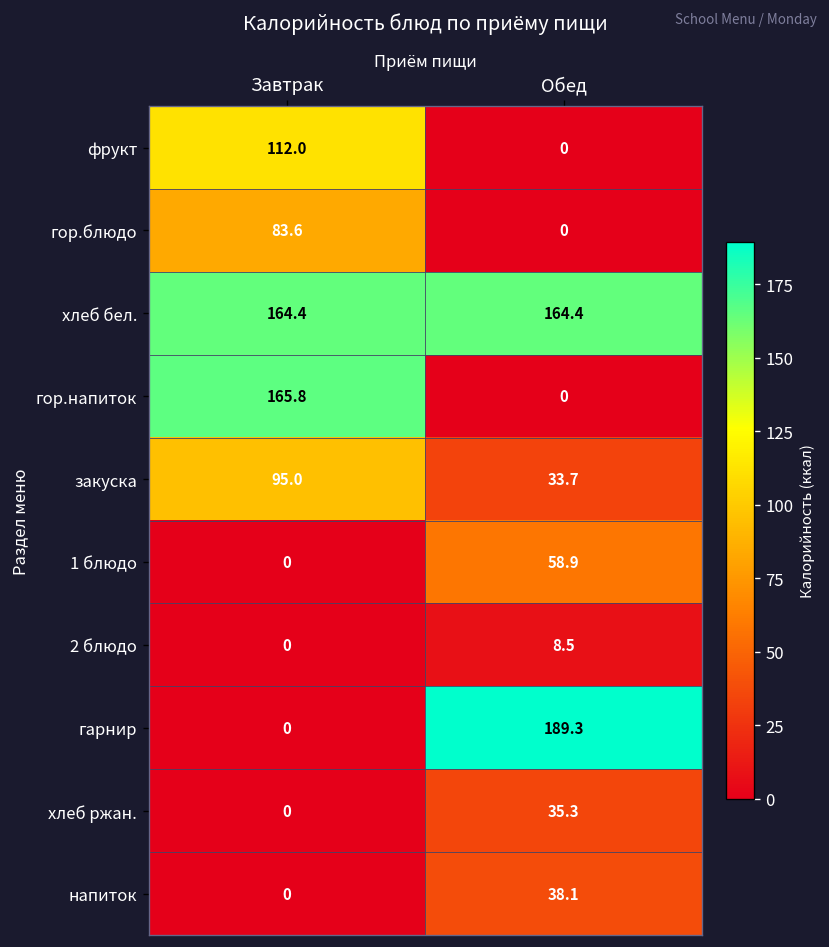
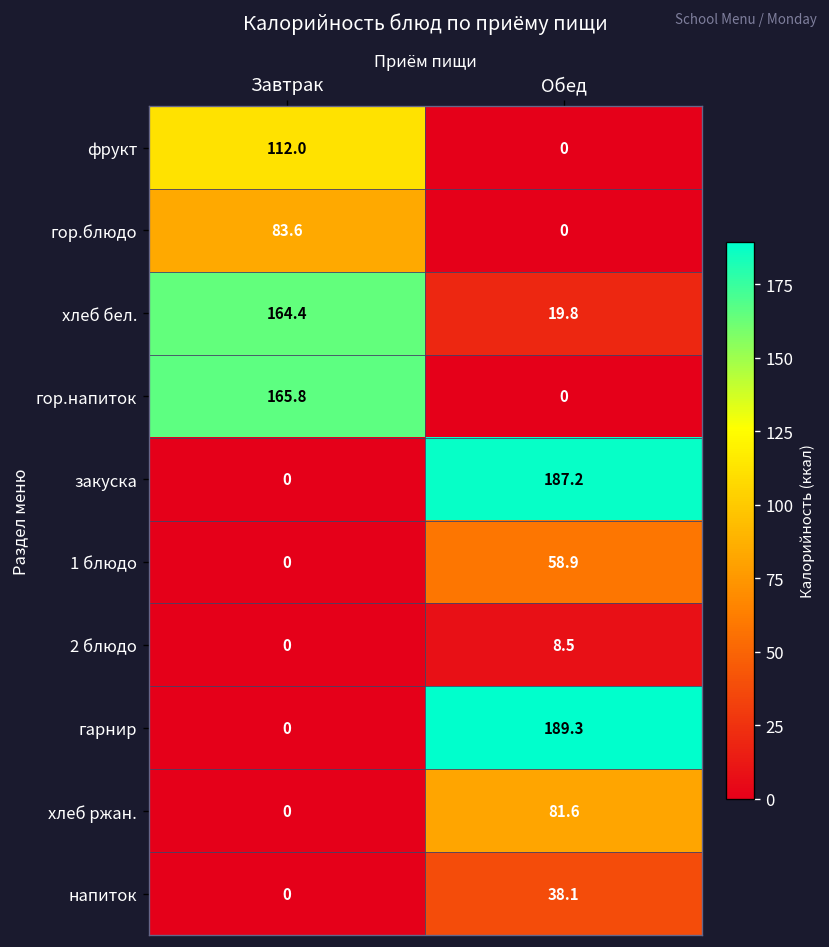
хлеб бел., Обед: 164.4 -> 19.8
закуска, Завтрак: 95.0 -> 0
закуска, Обед: 33.7 -> 187.2
хлеб ржан., Обед: 35.3 -> 81.6
